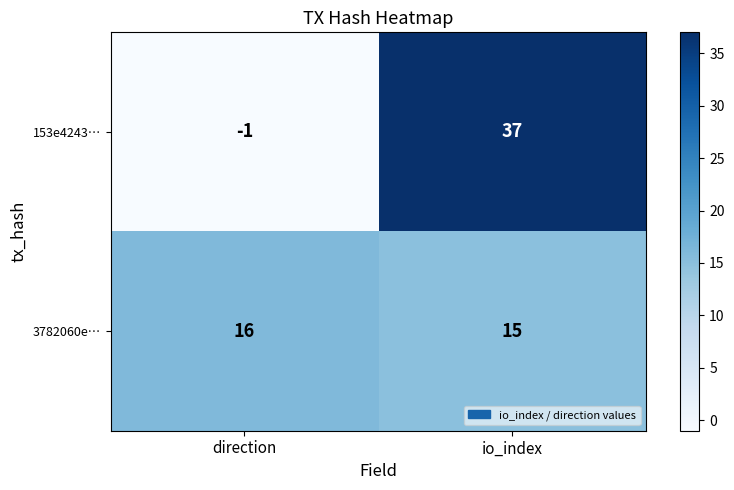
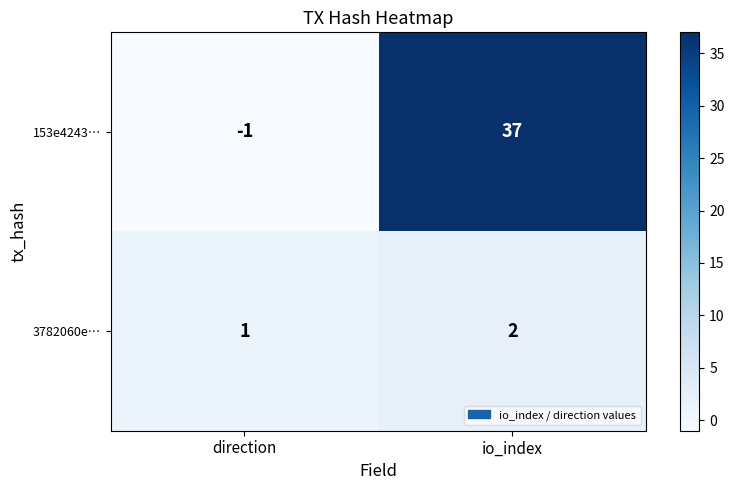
3782060e…, direction: 16 -> 1
3782060e…, io_index: 15 -> 2
